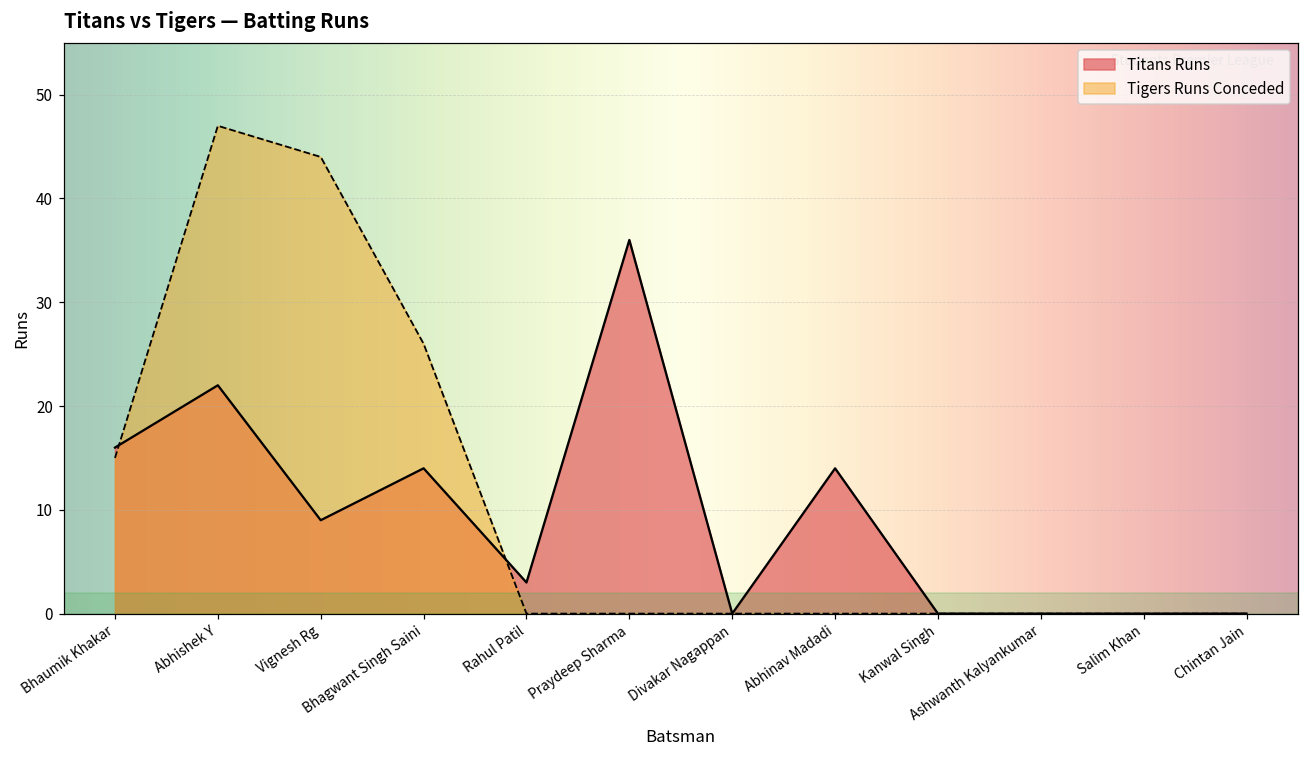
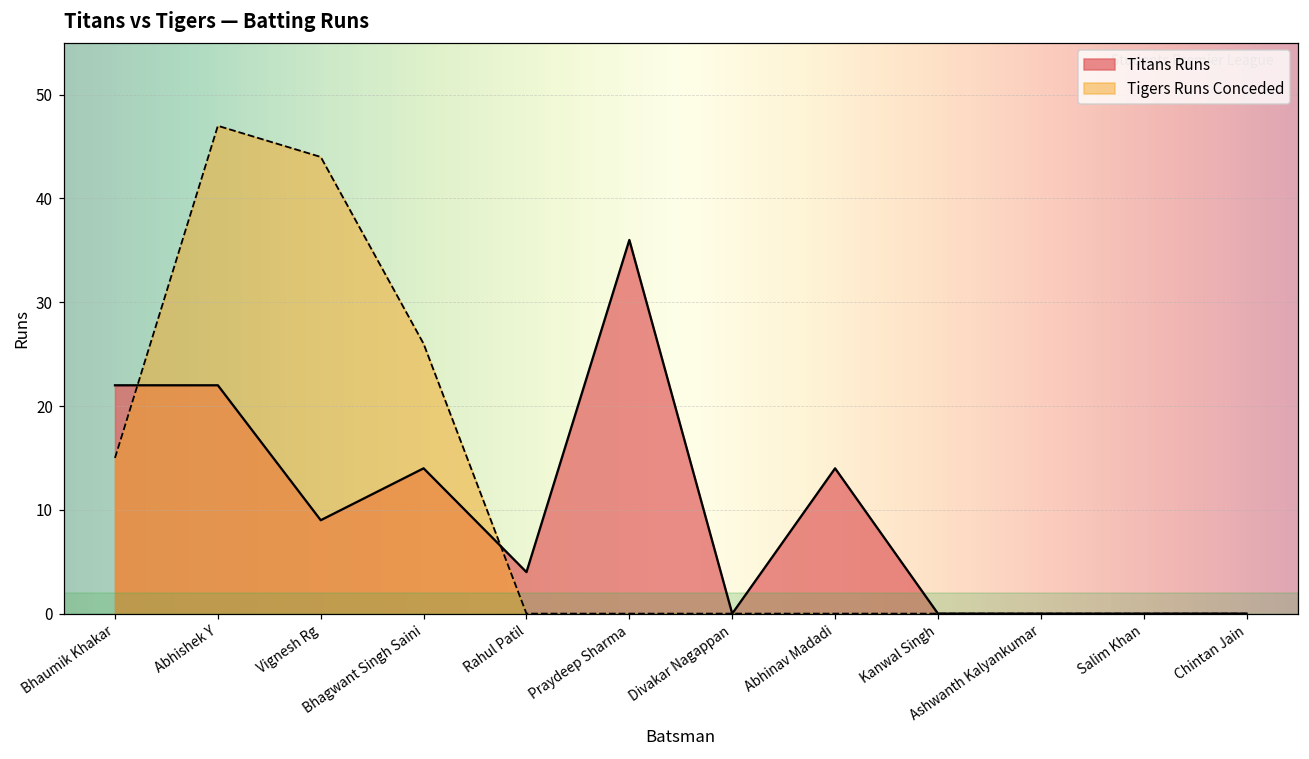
Titans Runs, Bhaumik Khakar: 16 -> 22
Titans Runs, Rahul Patil: 3 -> 4
